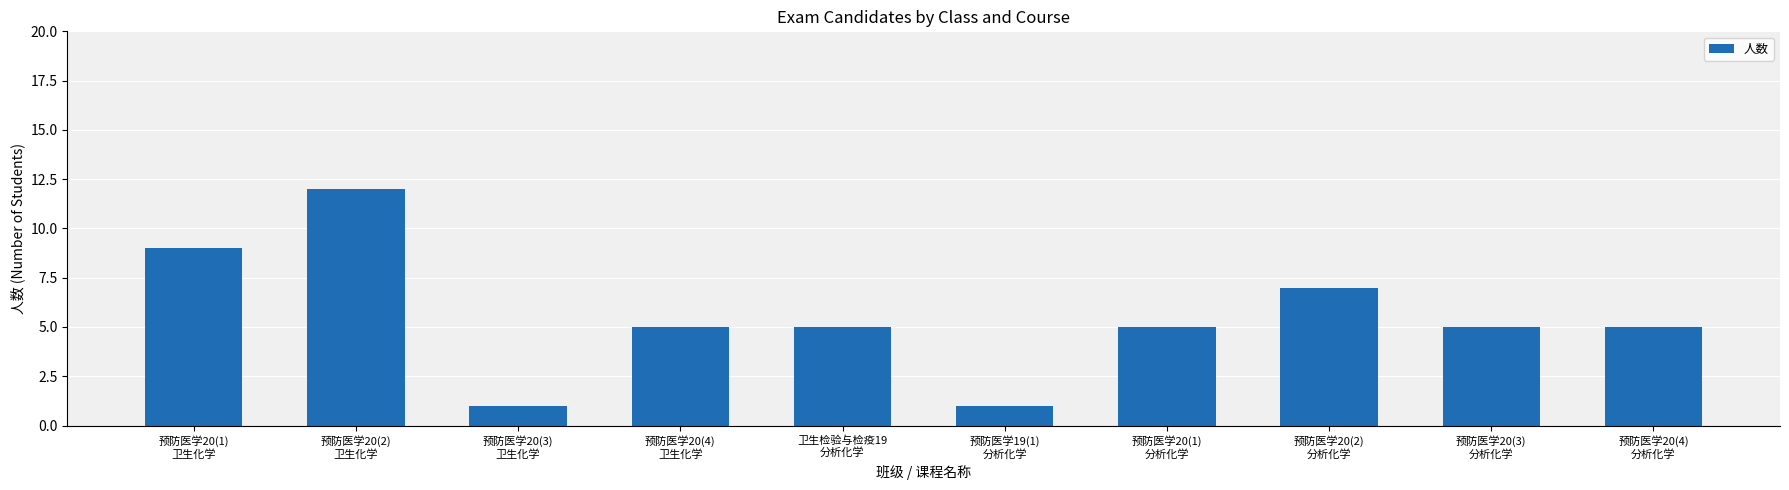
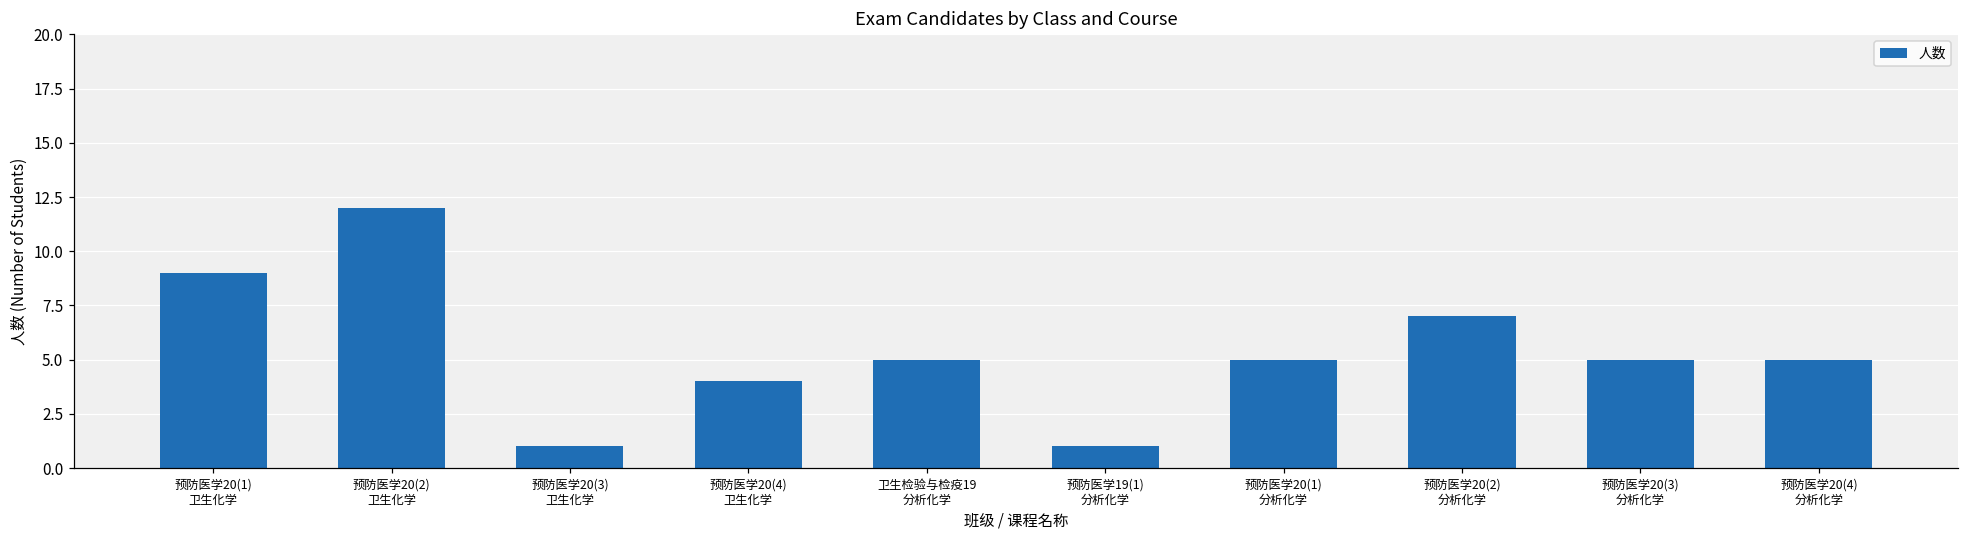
预防医学20(4) 卫生化学: 5 -> 4
